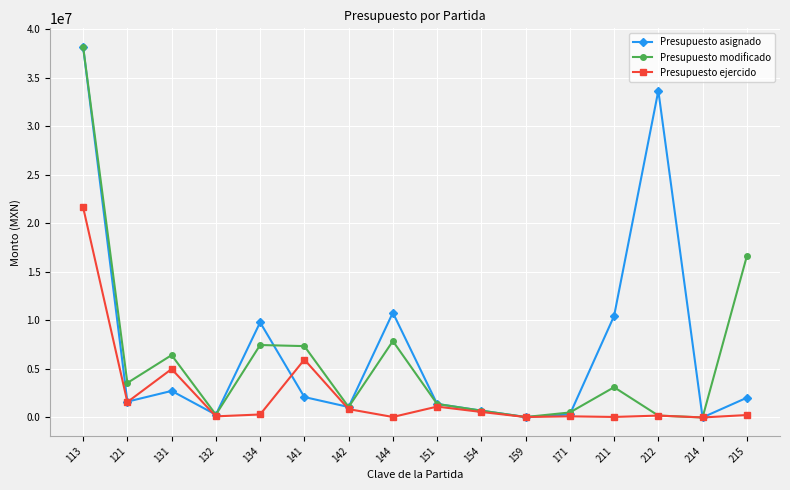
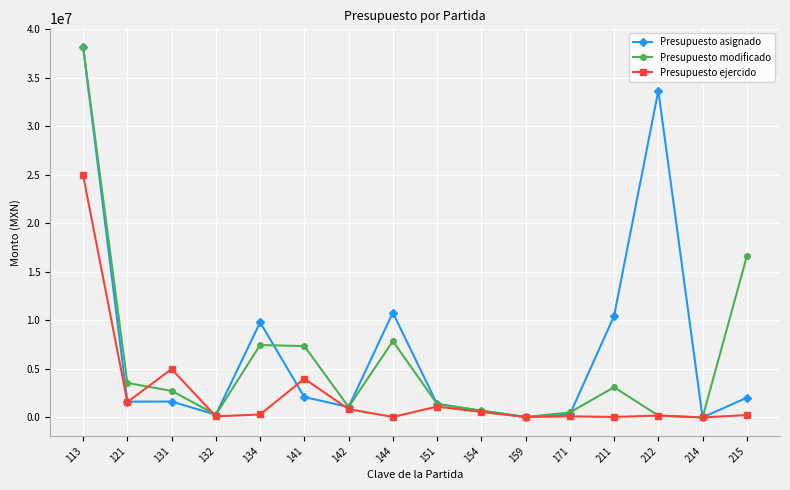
Presupuesto ejercido, 113: 22000000 -> 25000000
Presupuesto asignado, 131: 3000000 -> 2000000
Presupuesto modificado, 131: 6000000 -> 3000000
Presupuesto ejercido, 141: 6000000 -> 4000000
